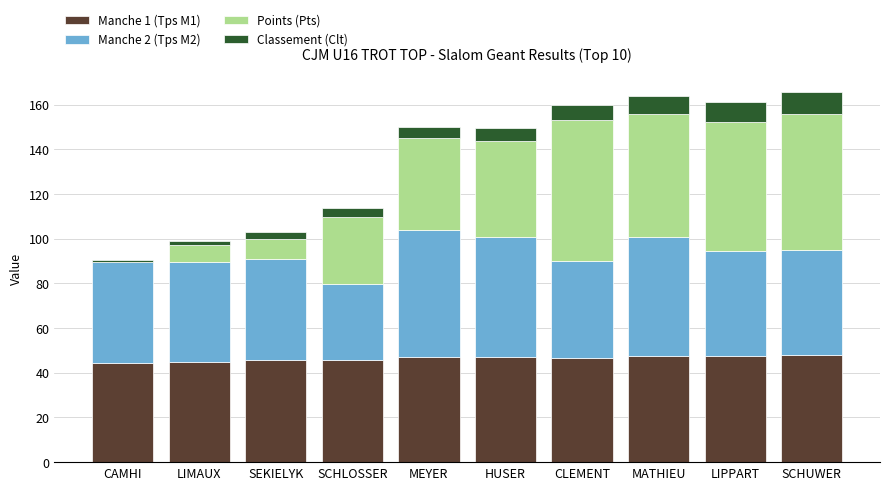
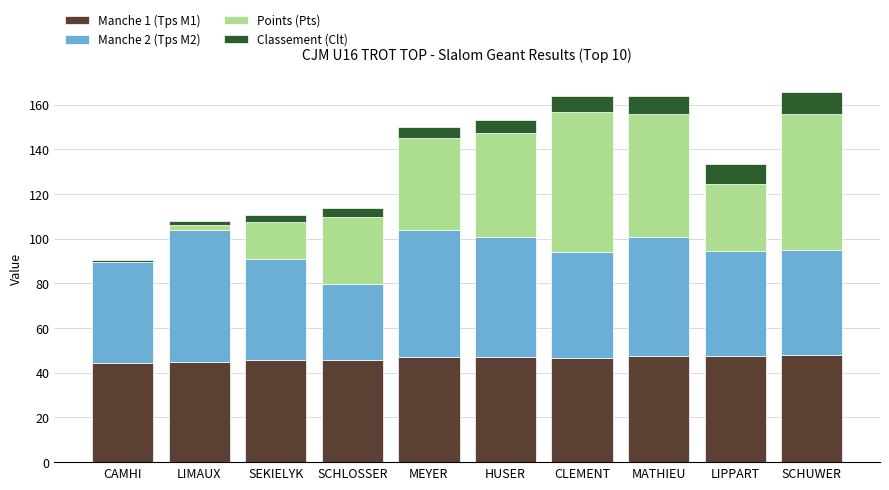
Manche 2 (Tps M2), LIMAUX: 45 -> 59
Points (Pts), LIMAUX: 7 -> 2
Points (Pts), SEKIELYK: 9 -> 16
Points (Pts), HUSER: 43 -> 47
Manche 2 (Tps M2), CLEMENT: 44 -> 47
Points (Pts), LIPPART: 57 -> 30
